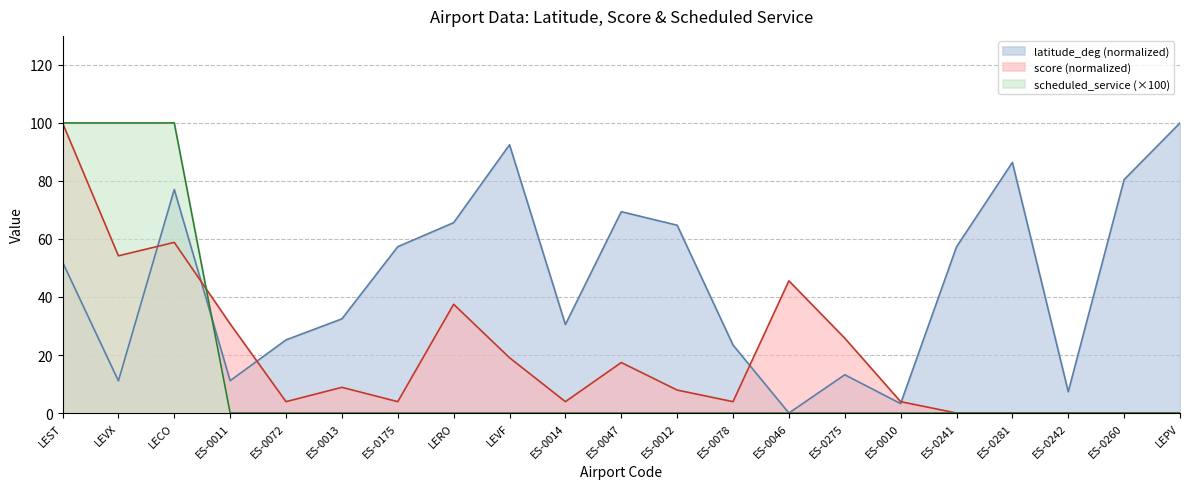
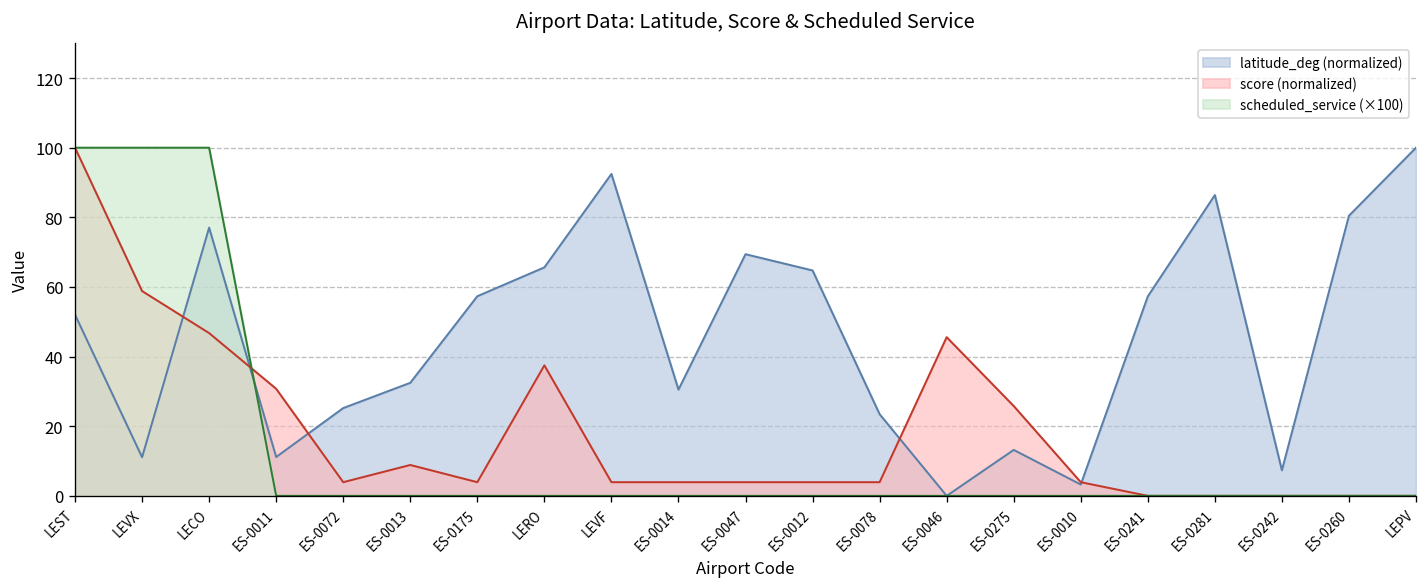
score (normalized), LEVX: 54 -> 59
score (normalized), LECO: 59 -> 47
score (normalized), LEVF: 19 -> 4
score (normalized), ES-0047: 17 -> 4
score (normalized), ES-0012: 8 -> 4
